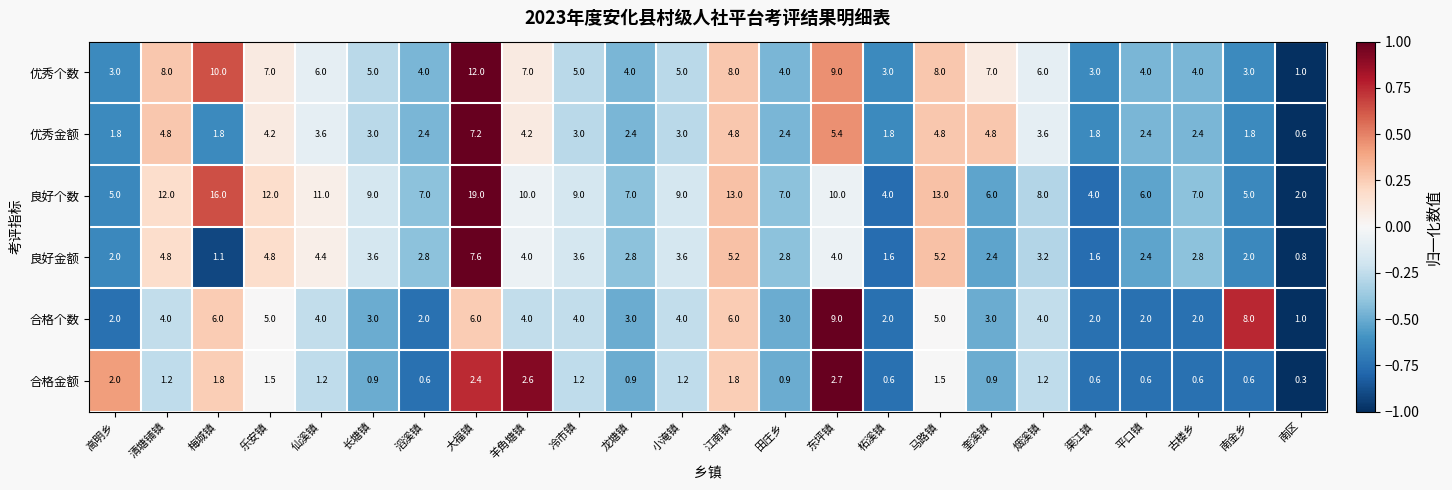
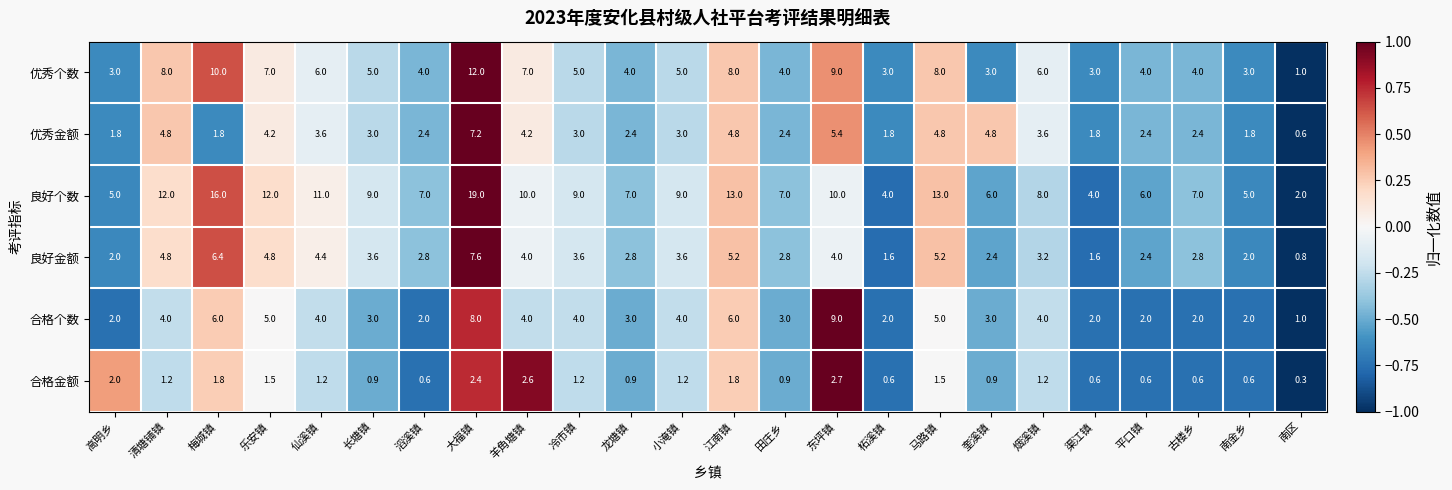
优秀个数, 奎溪镇: 7.0 -> 3.0
良好金额, 梅城镇: 1.1 -> 6.4
合格个数, 大福镇: 6.0 -> 8.0
合格个数, 南金乡: 8.0 -> 2.0
